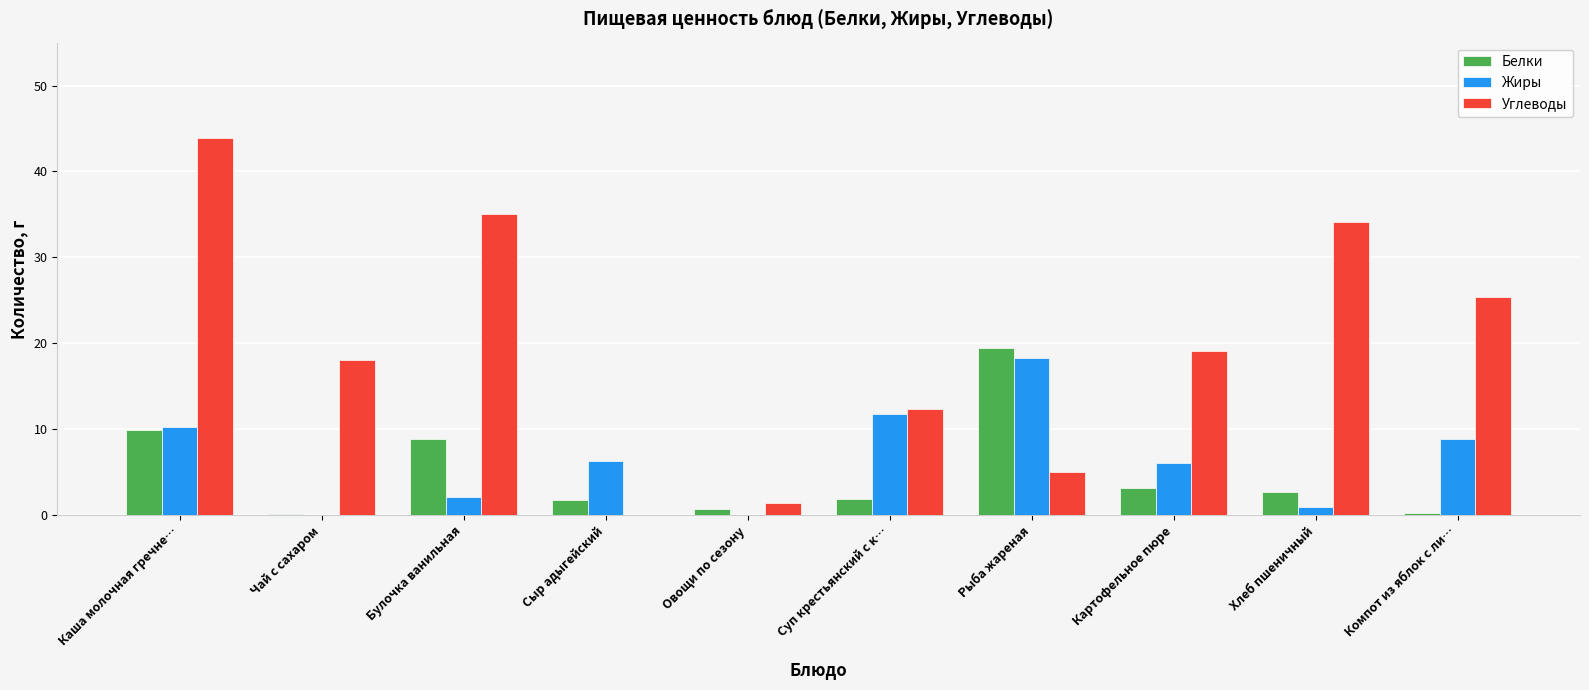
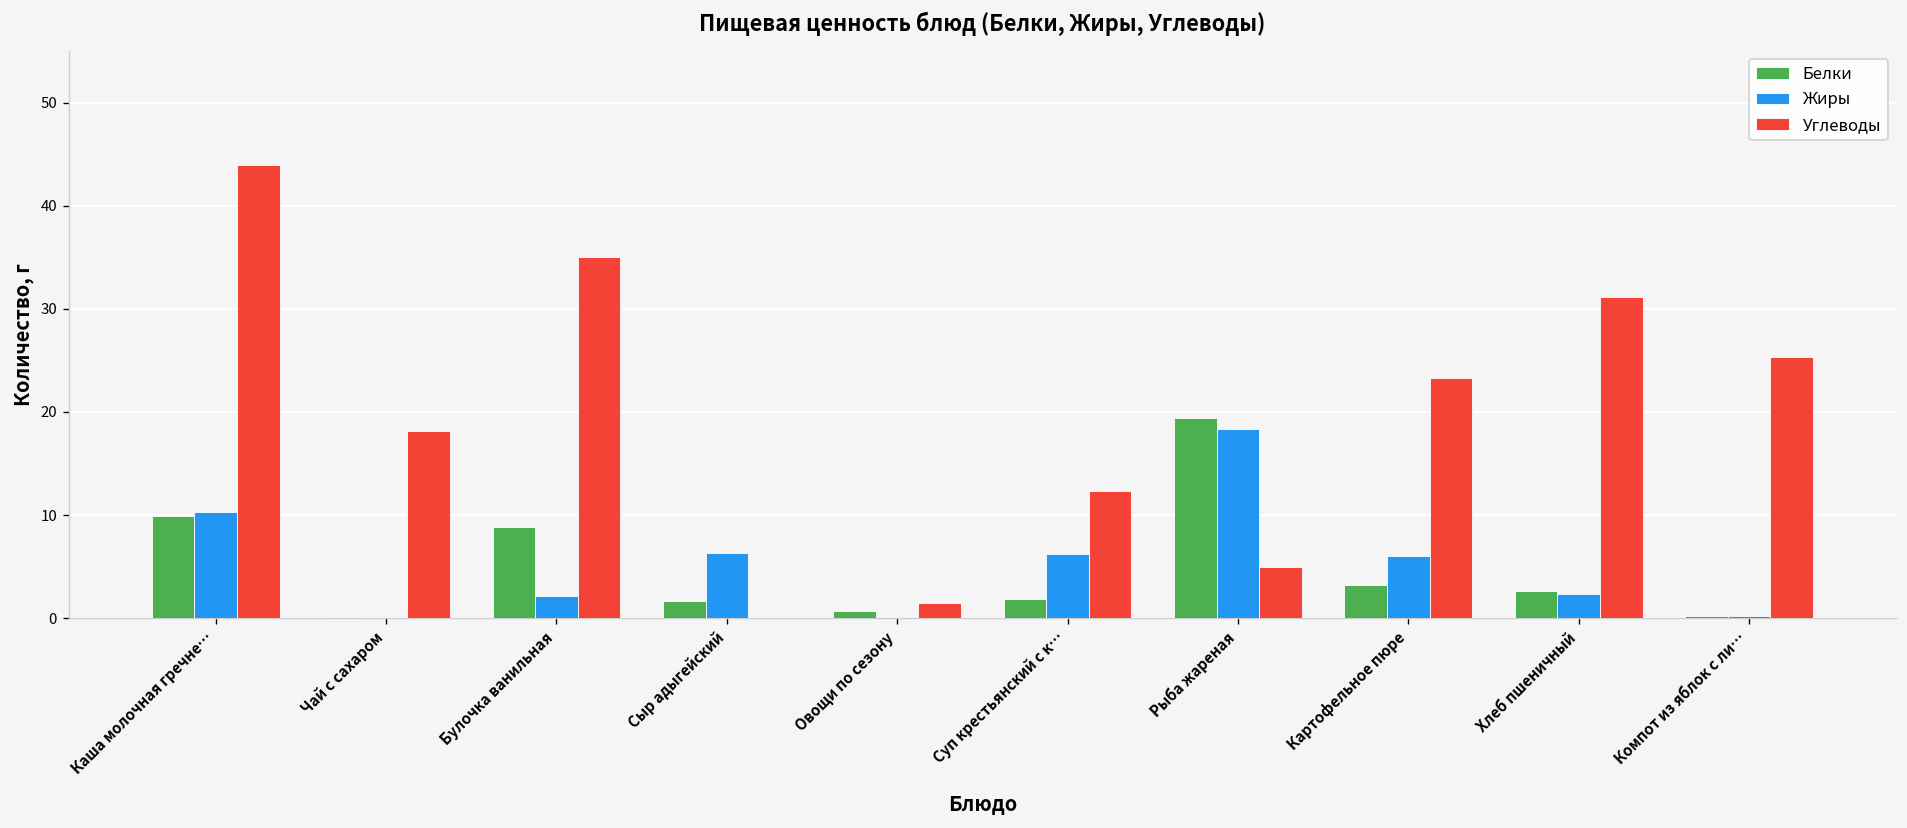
Жиры, Суп крестьянский с к…: 12 -> 6
Углеводы, Картофельное пюре: 19 -> 23
Жиры, Хлеб пшеничный: 1 -> 2
Углеводы, Хлеб пшеничный: 34 -> 31
Жиры, Компот из яблок с ли…: 9 -> 0
